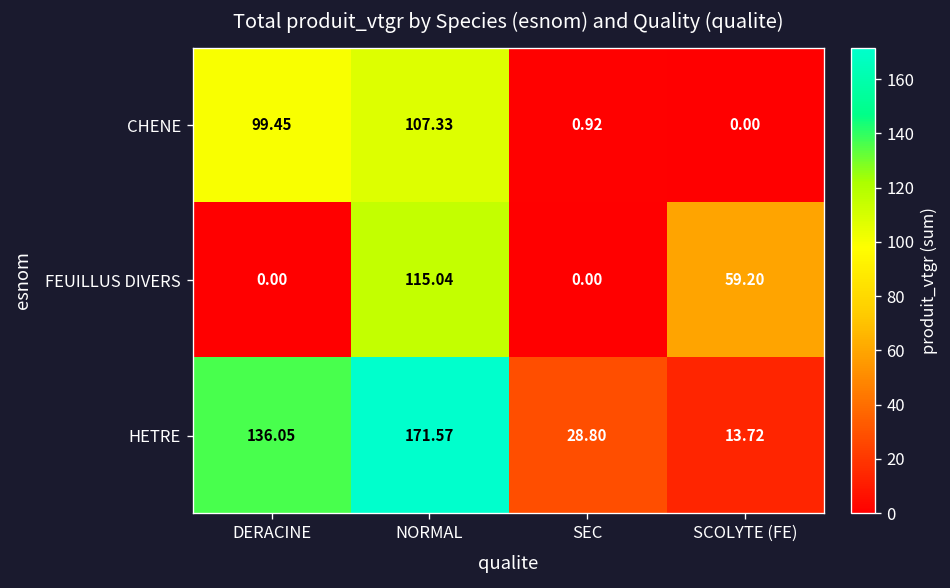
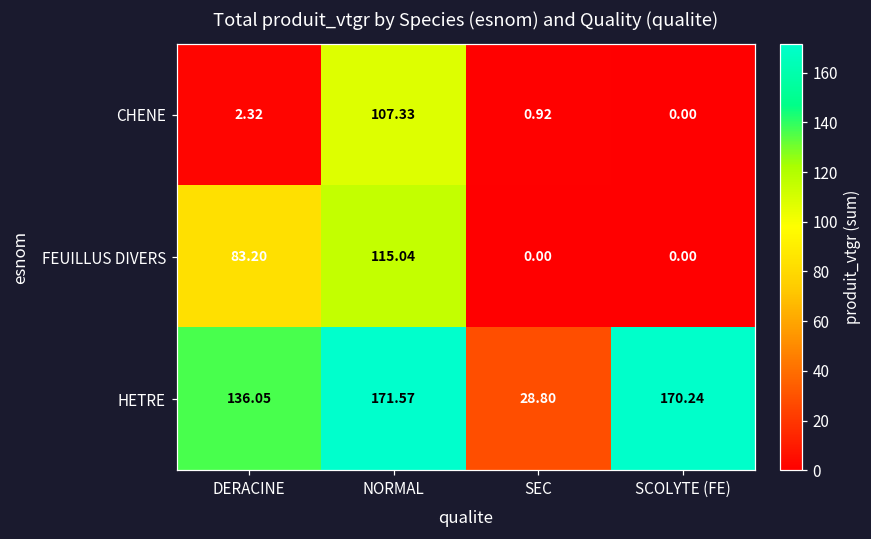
CHENE, DERACINE: 99.45 -> 2.32
FEUILLUS DIVERS, DERACINE: 0.00 -> 83.20
FEUILLUS DIVERS, SCOLYTE (FE): 59.20 -> 0.00
HETRE, SCOLYTE (FE): 13.72 -> 170.24
